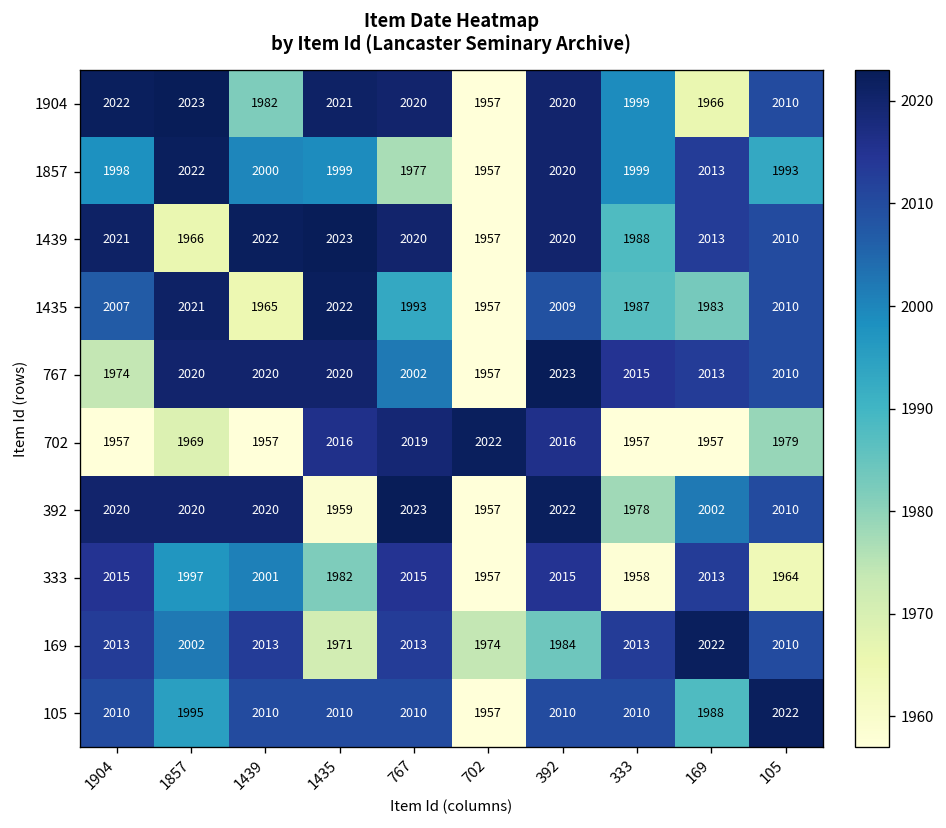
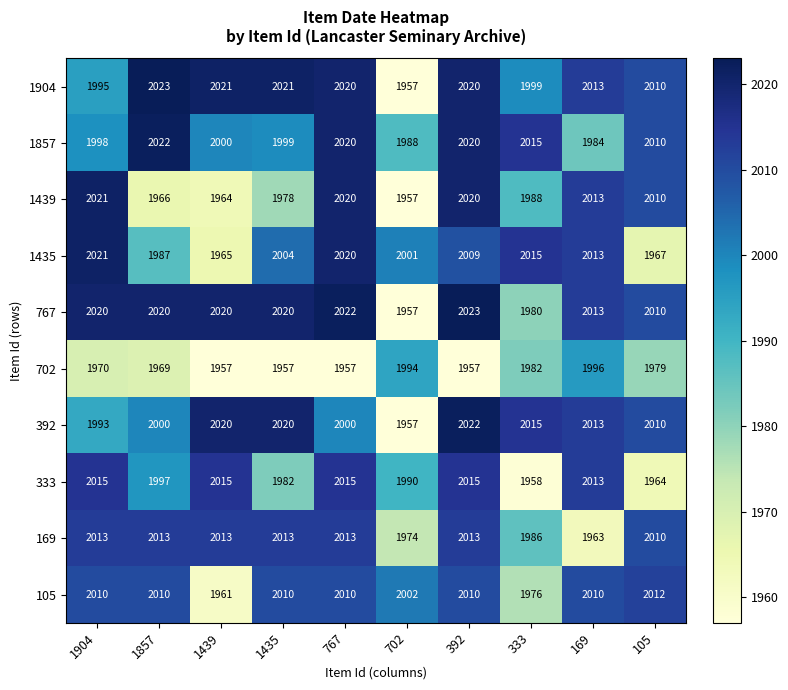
1904, 1904: 2022 -> 1995
1904, 1439: 1982 -> 2021
1904, 169: 1966 -> 2013
1857, 767: 1977 -> 2020
1857, 702: 1957 -> 1988
1857, 333: 1999 -> 2015
1857, 169: 2013 -> 1984
1857, 105: 1993 -> 2010
1439, 1439: 2022 -> 1964
1439, 1435: 2023 -> 1978
1435, 1904: 2007 -> 2021
1435, 1857: 2021 -> 1987
1435, 1435: 2022 -> 2004
1435, 767: 1993 -> 2020
1435, 702: 1957 -> 2001
1435, 333: 1987 -> 2015
1435, 169: 1983 -> 2013
1435, 105: 2010 -> 1967
767, 1904: 1974 -> 2020
767, 767: 2002 -> 2022
767, 333: 2015 -> 1980
702, 1904: 1957 -> 1970
702, 1435: 2016 -> 1957
702, 767: 2019 -> 1957
702, 702: 2022 -> 1994
702, 392: 2016 -> 1957
702, 333: 1957 -> 1982
702, 169: 1957 -> 1996
392, 1904: 2020 -> 1993
392, 1857: 2020 -> 2000
392, 1435: 1959 -> 2020
392, 767: 2023 -> 2000
392, 333: 1978 -> 2015
392, 169: 2002 -> 2013
333, 1439: 2001 -> 2015
333, 702: 1957 -> 1990
169, 1857: 2002 -> 2013
169, 1435: 1971 -> 2013
169, 392: 1984 -> 2013
169, 333: 2013 -> 1986
169, 169: 2022 -> 1963
105, 1857: 1995 -> 2010
105, 1439: 2010 -> 1961
105, 702: 1957 -> 2002
105, 333: 2010 -> 1976
105, 169: 1988 -> 2010
105, 105: 2022 -> 2012
